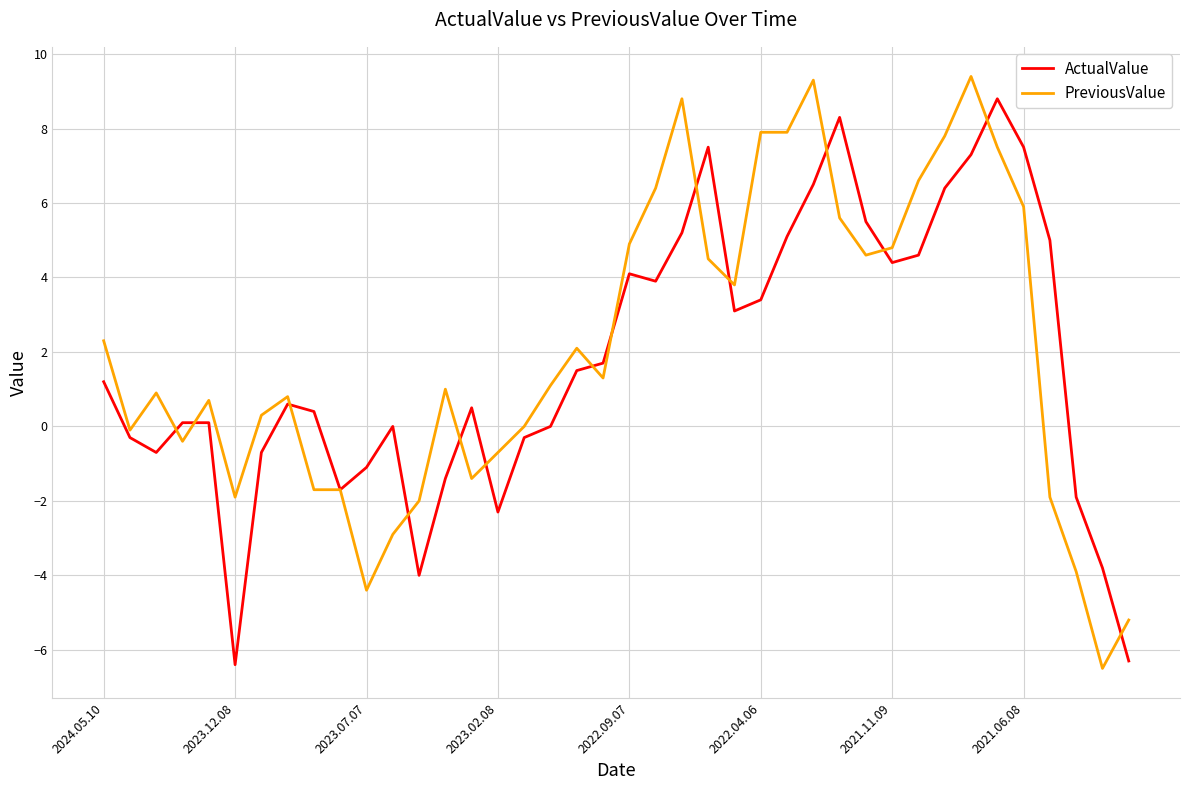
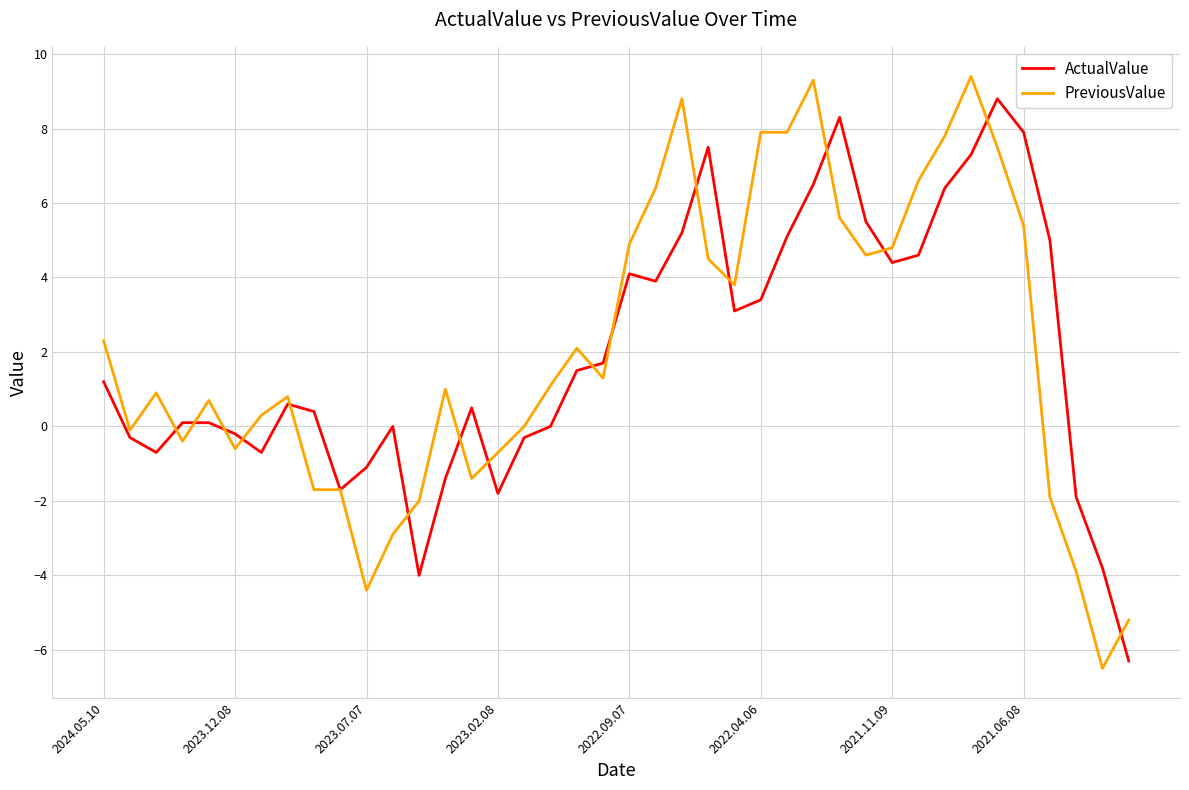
ActualValue, 2023.12.08: -6.4 -> -0.2
PreviousValue, 2023.12.08: -1.9 -> -0.6
ActualValue, 2023.02.08: -2.3 -> -1.8
ActualValue, 2021.06.08: 7.5 -> 7.9
PreviousValue, 2021.06.08: 5.9 -> 5.4
